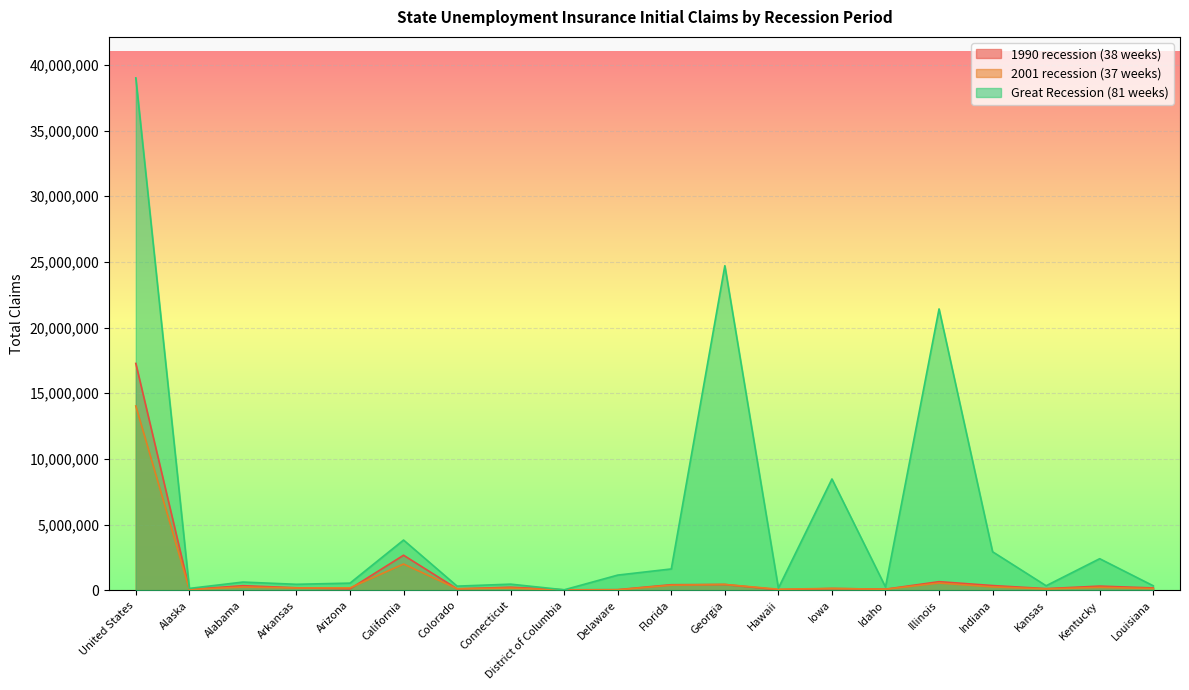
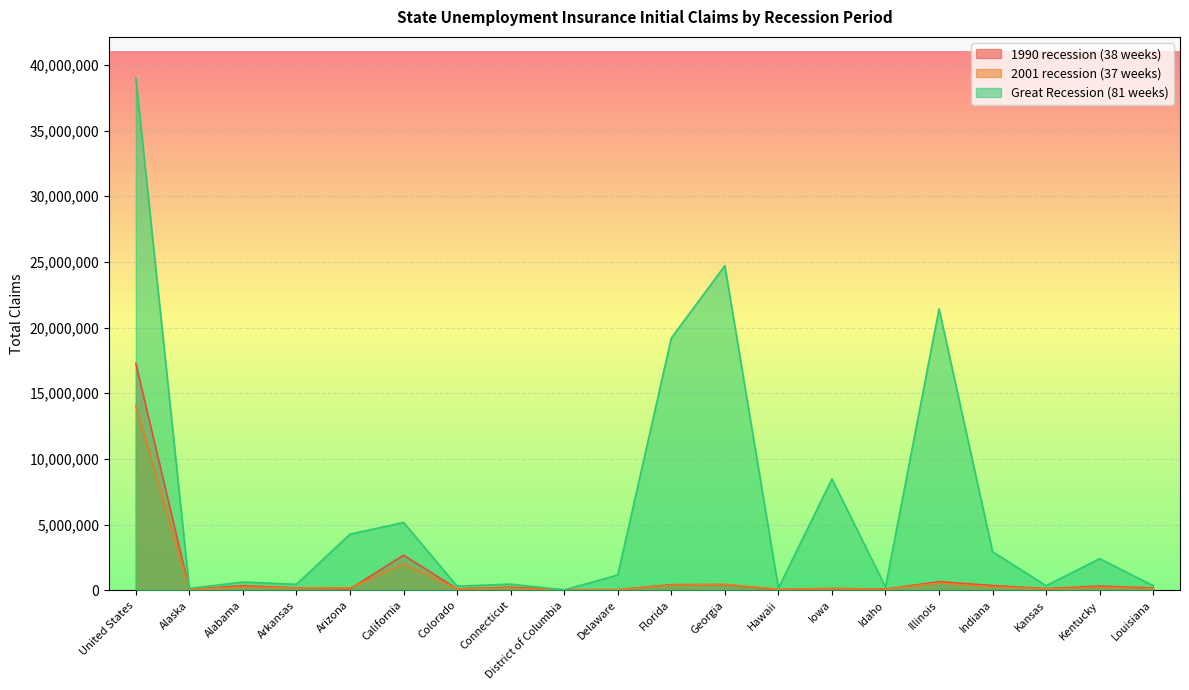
Great Recession (81 weeks), Arizona: 500,000 -> 4,300,000
Great Recession (81 weeks), California: 3,800,000 -> 5,200,000
Great Recession (81 weeks), Florida: 1,600,000 -> 19,200,000
